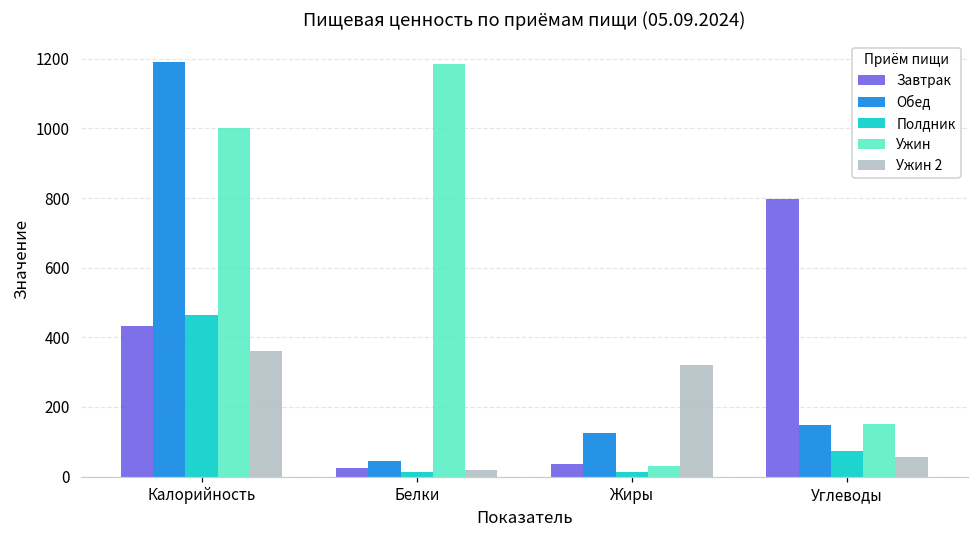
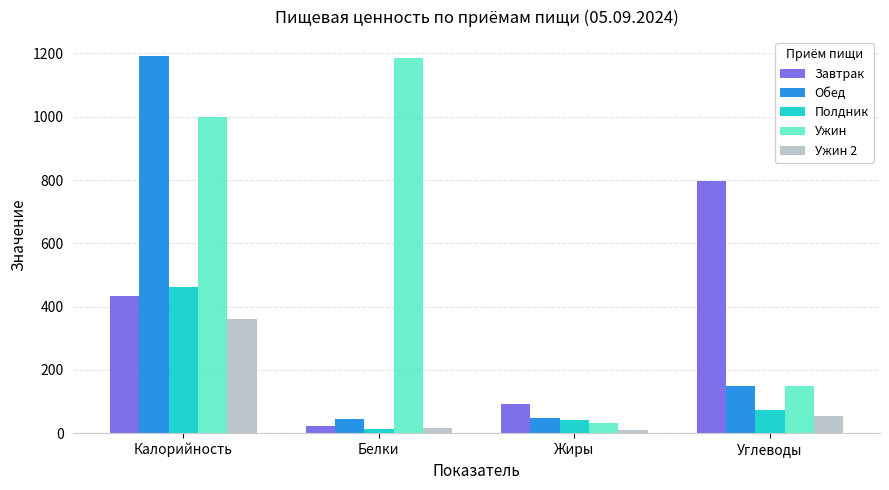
Завтрак, Жиры: 40 -> 90
Обед, Жиры: 120 -> 50
Полдник, Жиры: 10 -> 40
Ужин 2, Жиры: 320 -> 10
